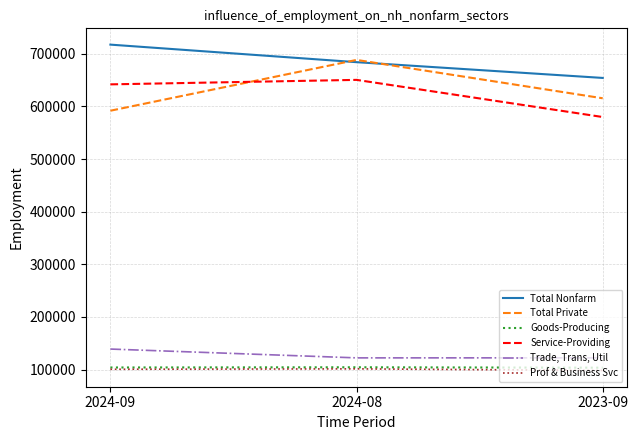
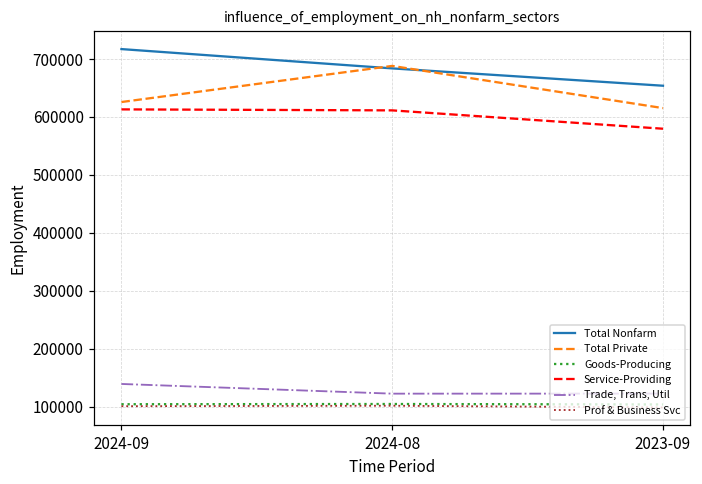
Total Private, 2024-09: 590000 -> 630000
Service-Providing, 2024-09: 640000 -> 610000
Service-Providing, 2024-08: 650000 -> 610000
